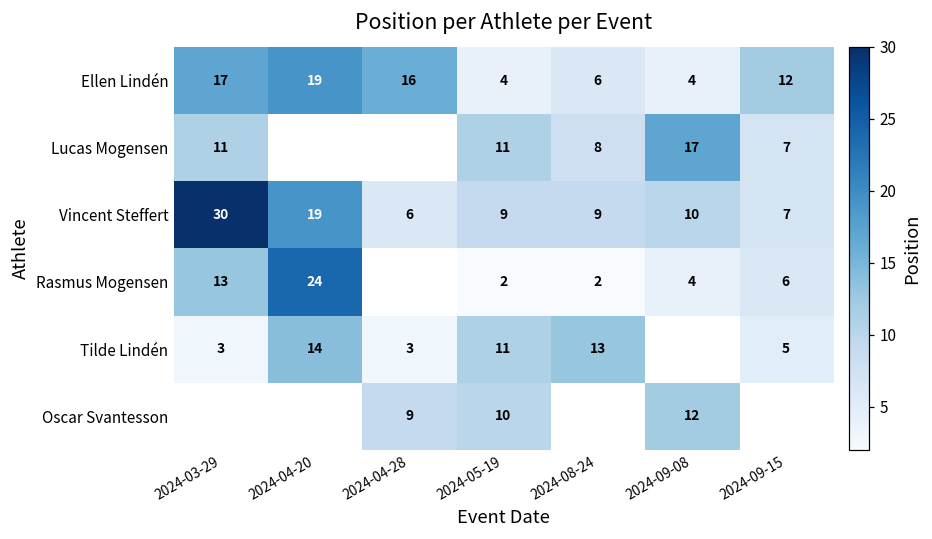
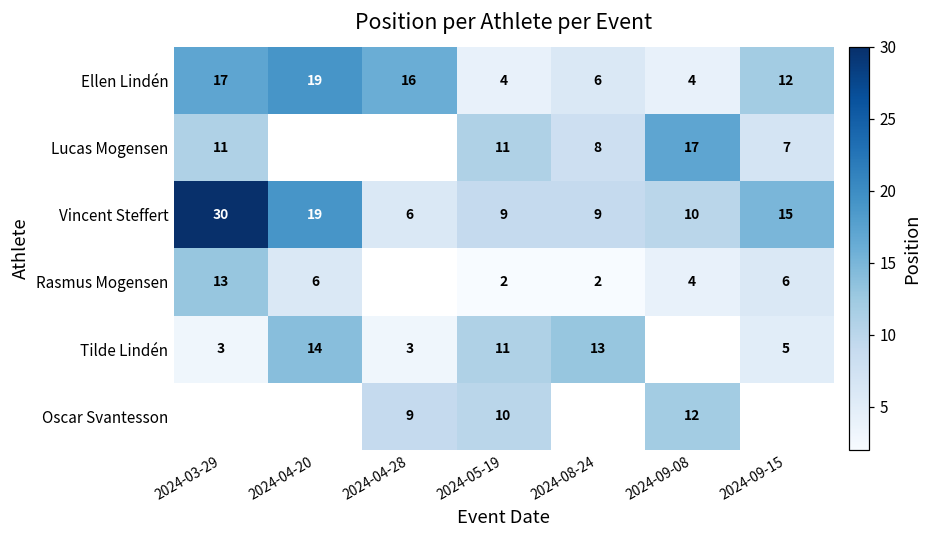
Vincent Steffert, 2024-09-15: 7 -> 15
Rasmus Mogensen, 2024-04-20: 24 -> 6
